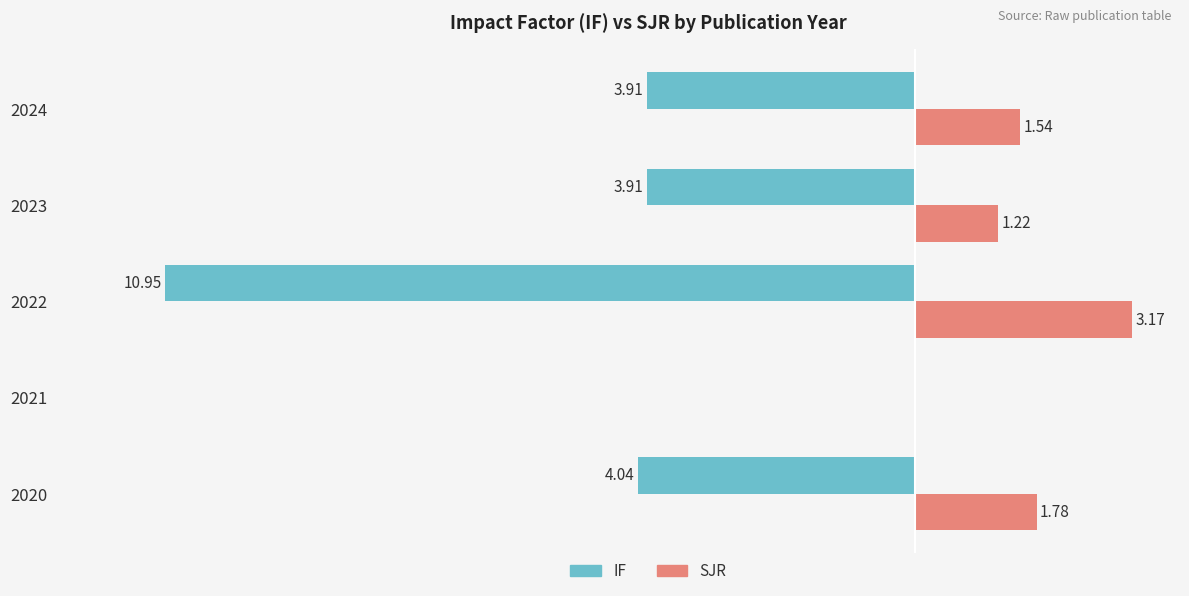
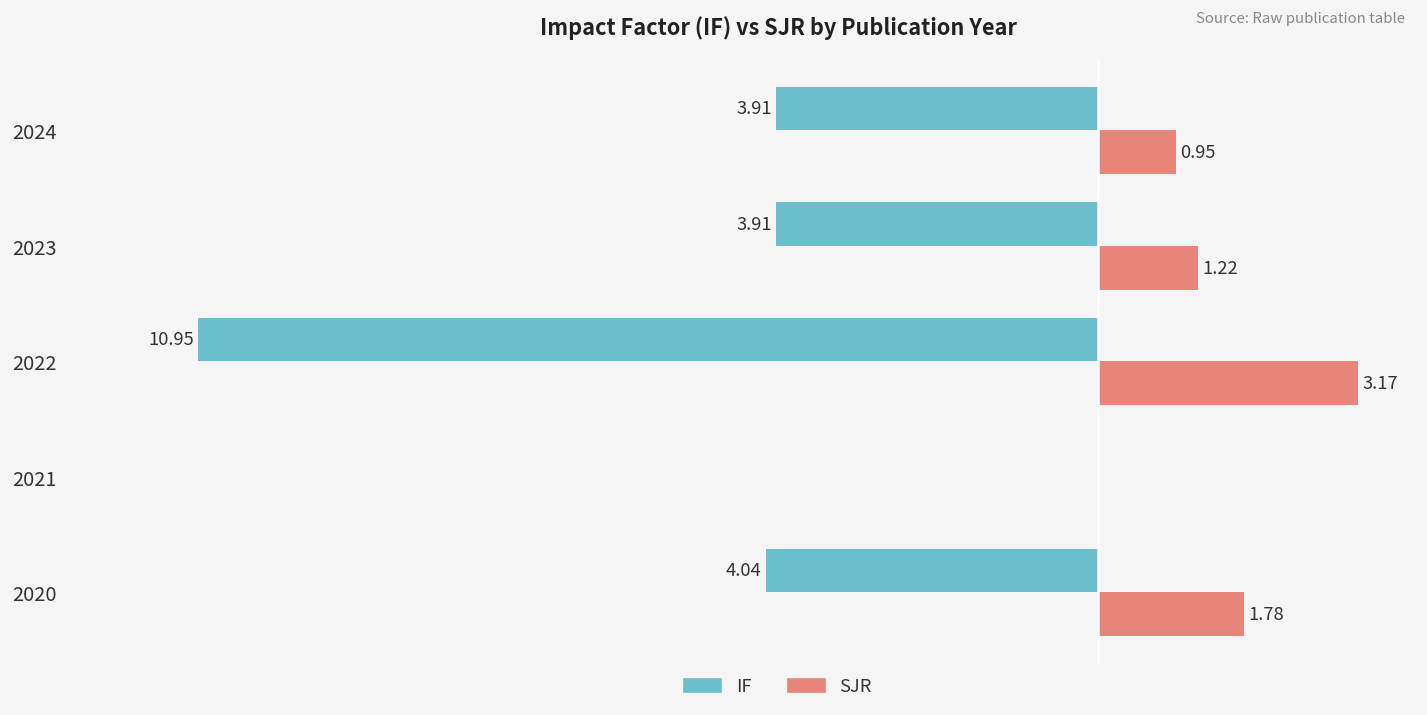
SJR, 2024: 1.54 -> 0.95
